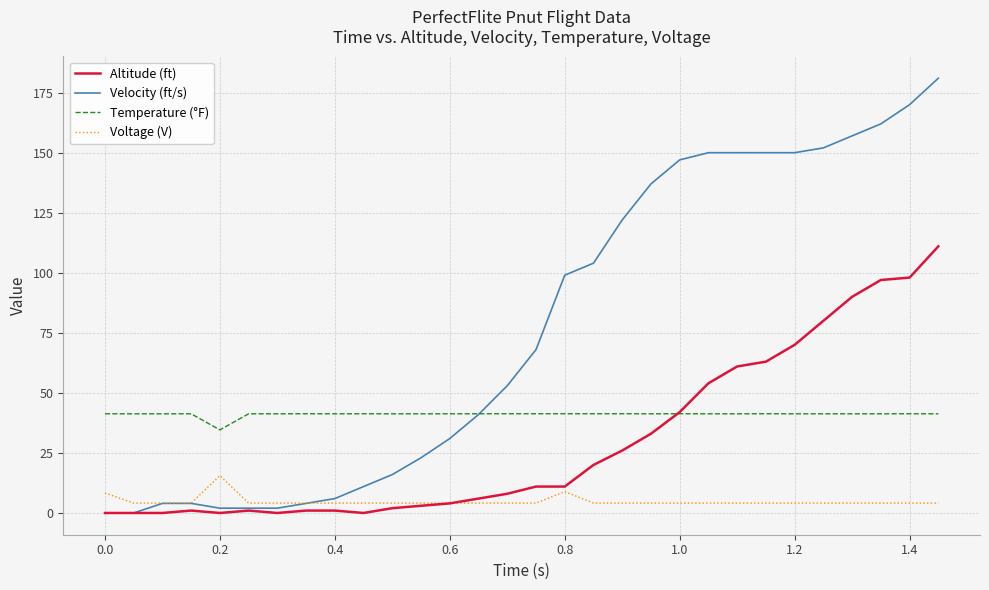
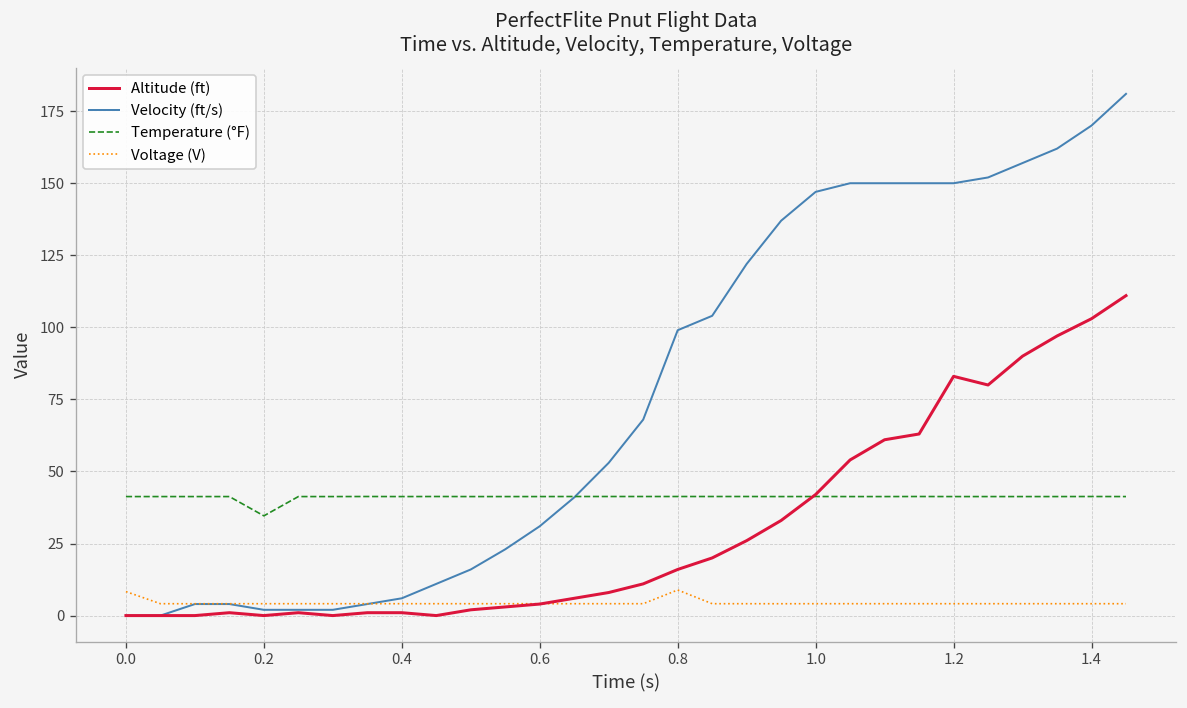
Voltage (V), 0.2: 16 -> 4
Altitude (ft), 0.8: 11 -> 16
Altitude (ft), 1.2: 70 -> 83
Altitude (ft), 1.4: 98 -> 103
